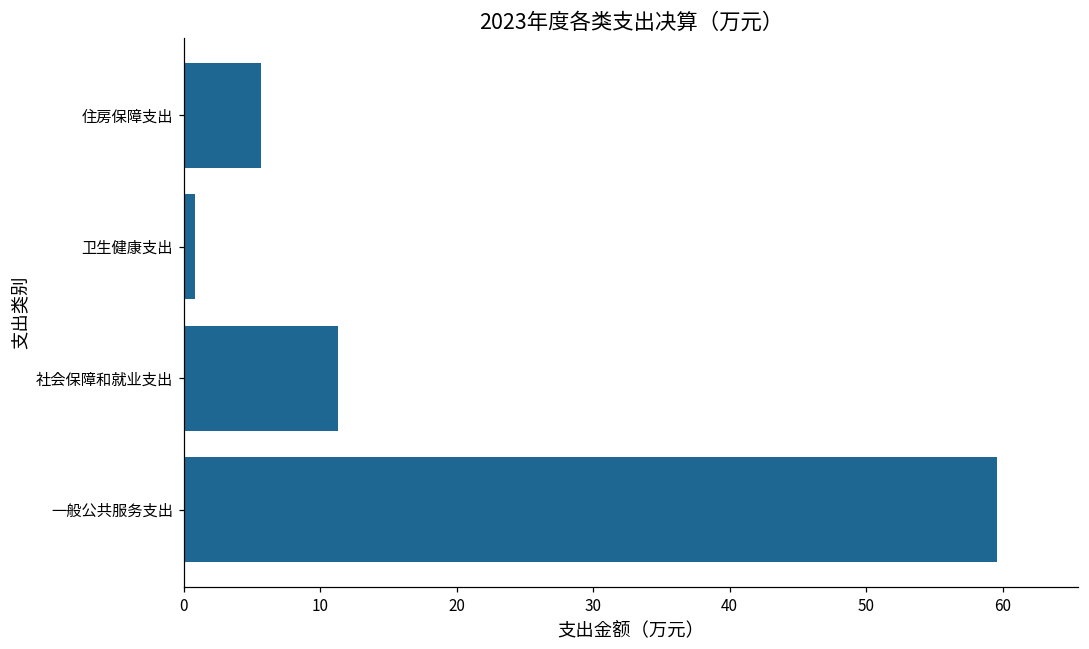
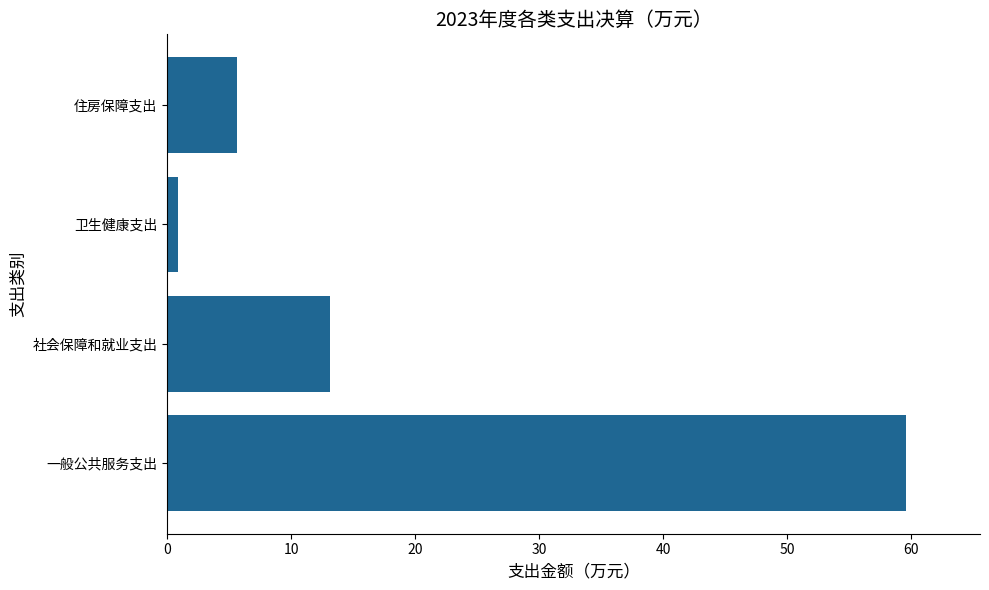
社会保障和就业支出: 11.3 -> 13.1
